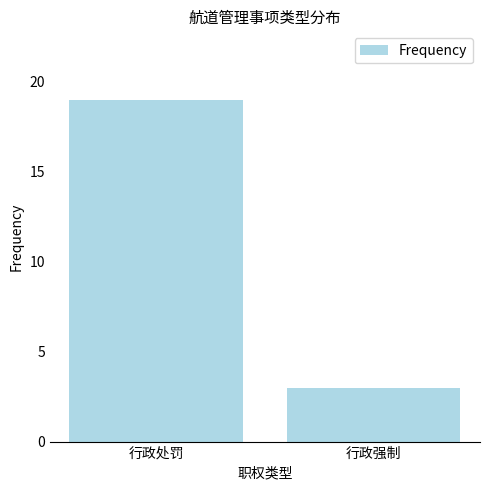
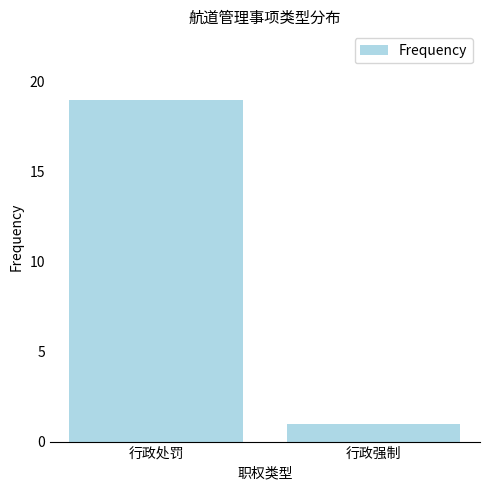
行政强制: 3 -> 1
